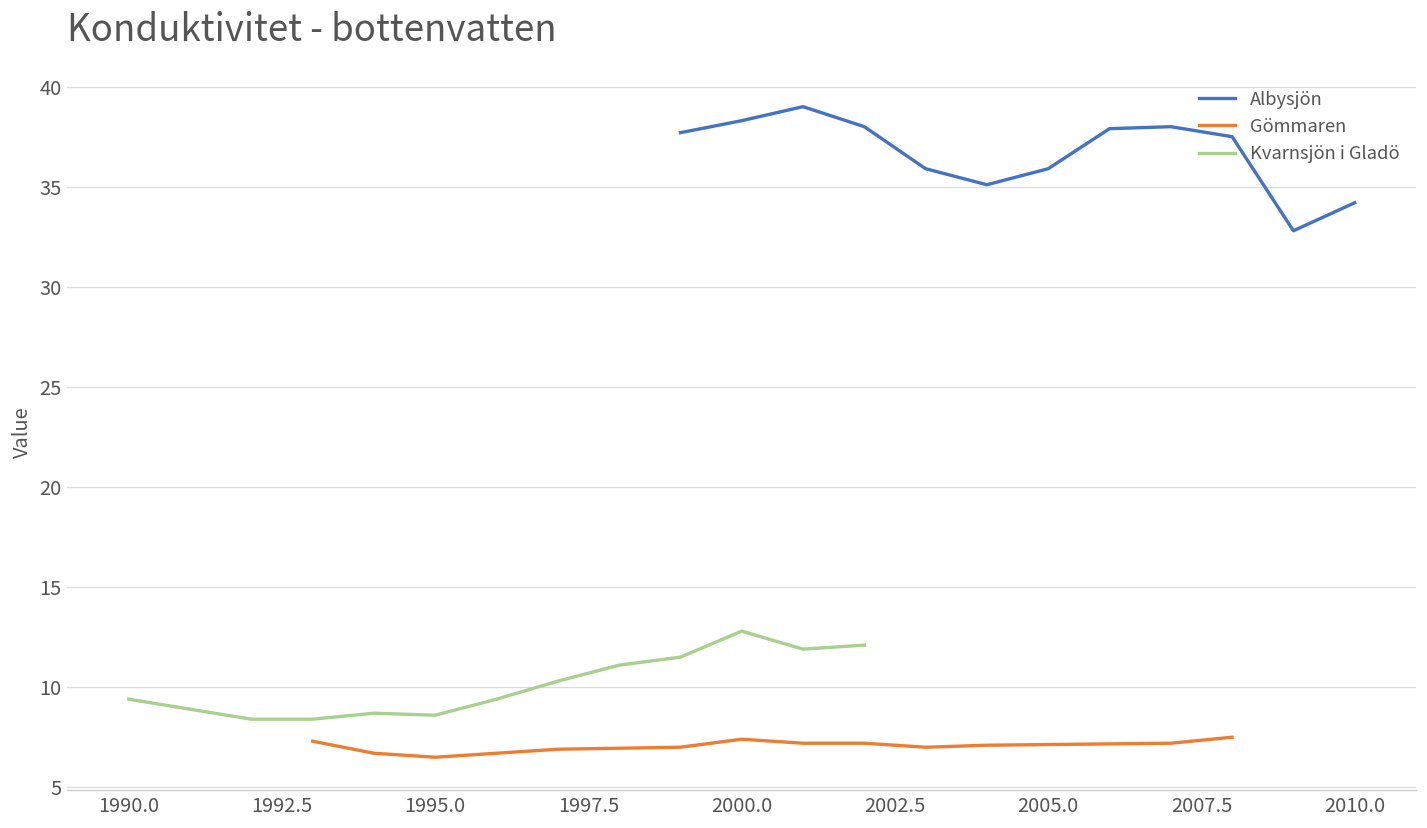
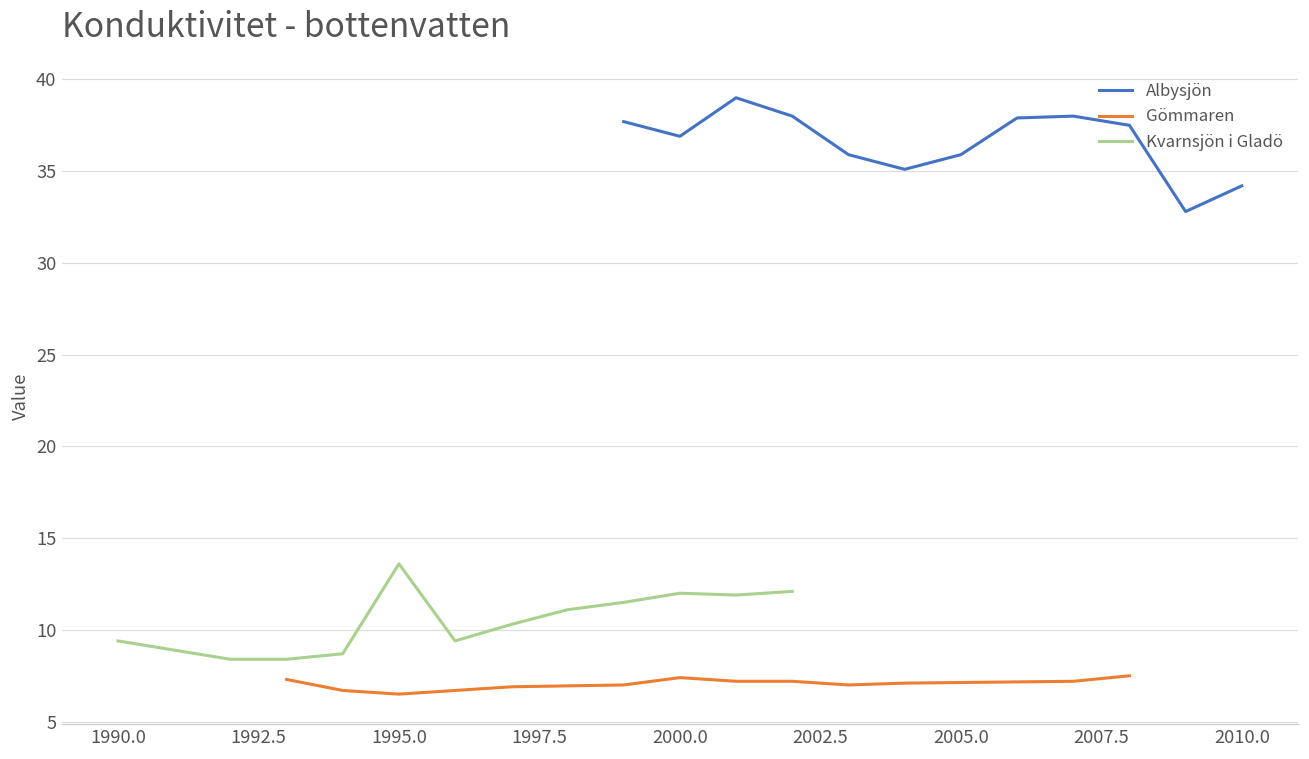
Kvarnsjön i Gladö, 1995.0: 8.6 -> 13.6
Albysjön, 2000.0: 38.3 -> 36.9
Kvarnsjön i Gladö, 2000.0: 12.8 -> 12.0
